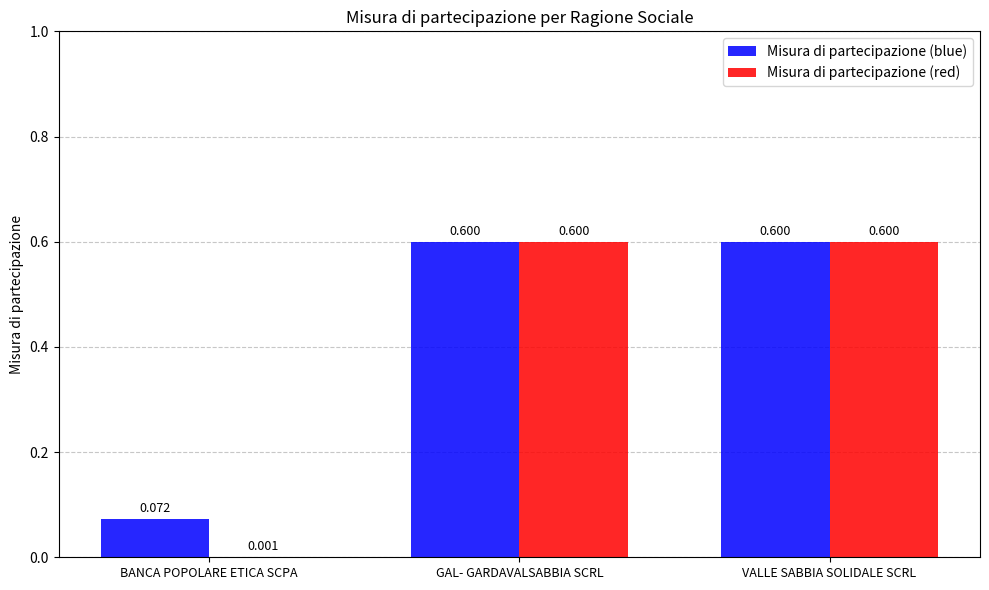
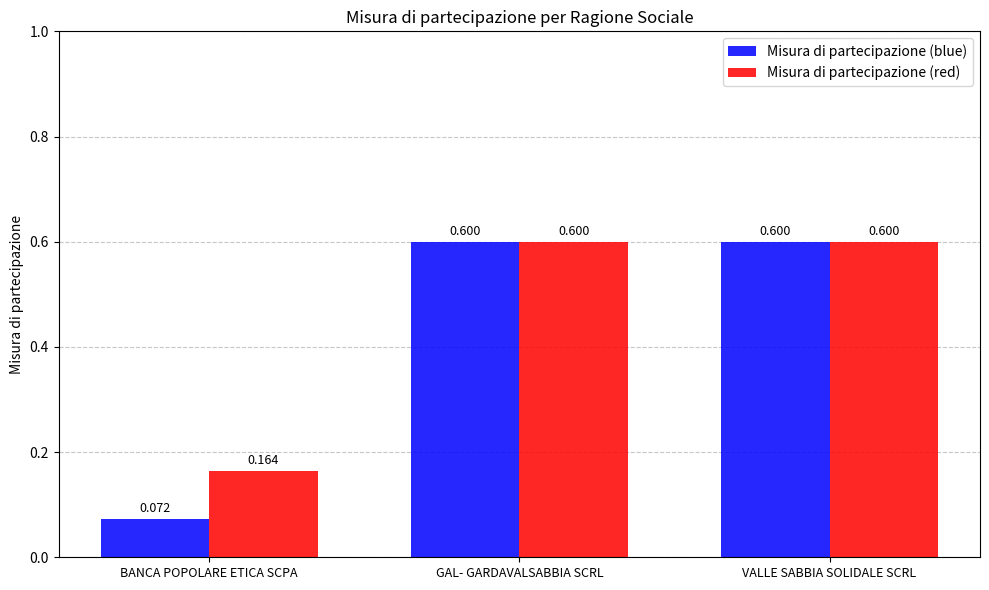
Misura di partecipazione (red), BANCA POPOLARE ETICA SCPA: 0.001 -> 0.164
